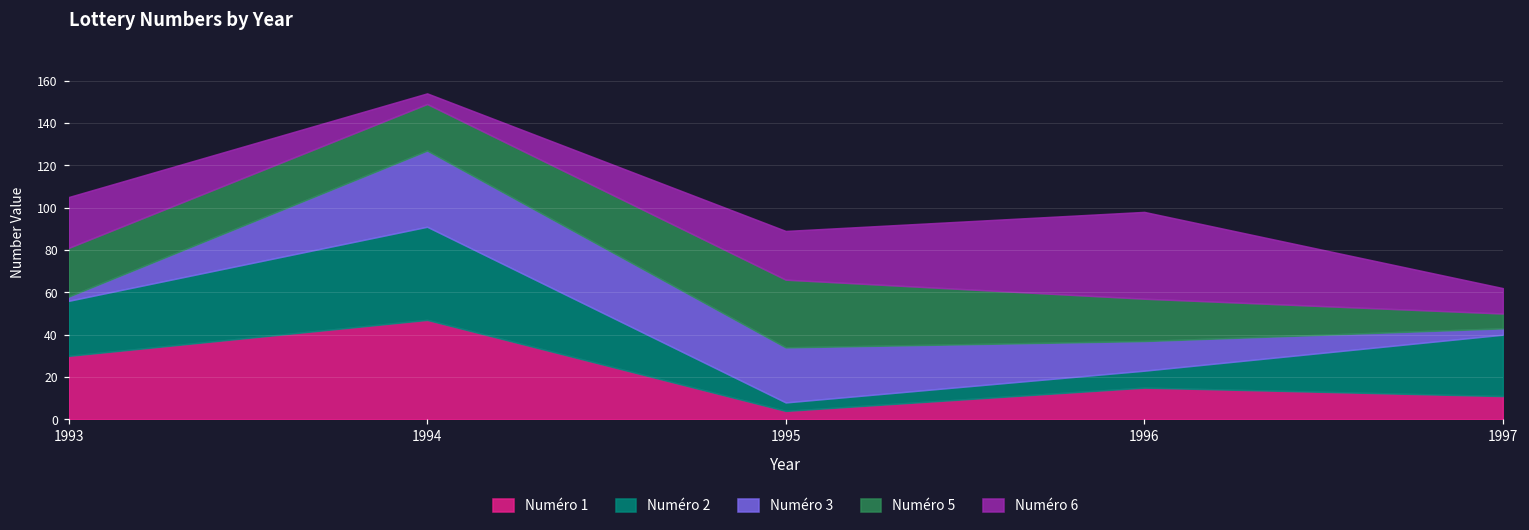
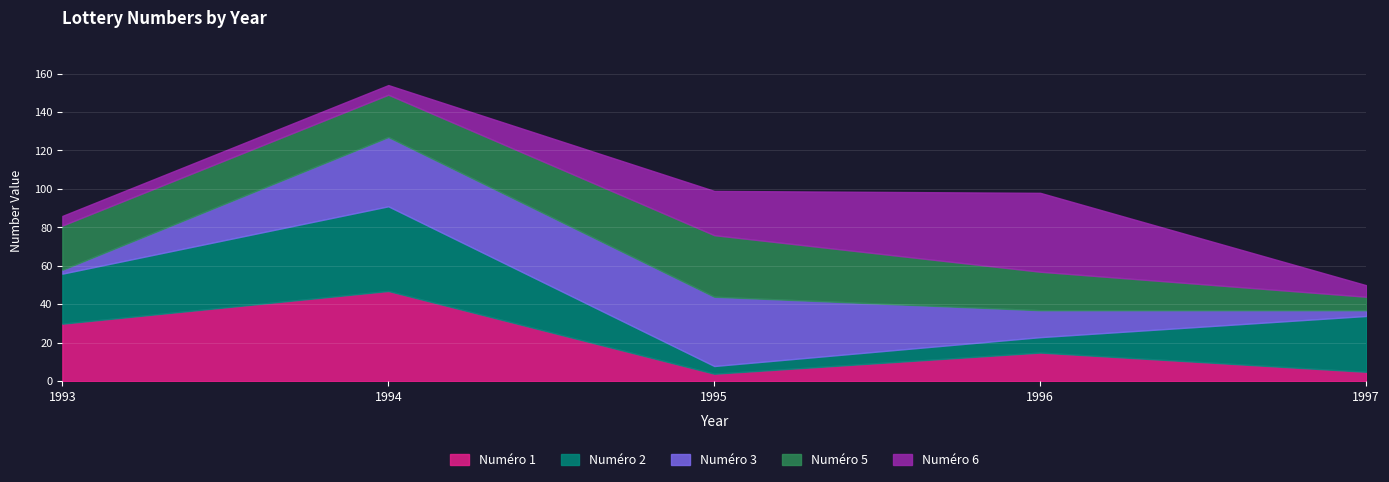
Numéro 6, 1993: 24 -> 5
Numéro 3, 1995: 26 -> 36
Numéro 1, 1997: 11 -> 5
Numéro 6, 1997: 12 -> 6
